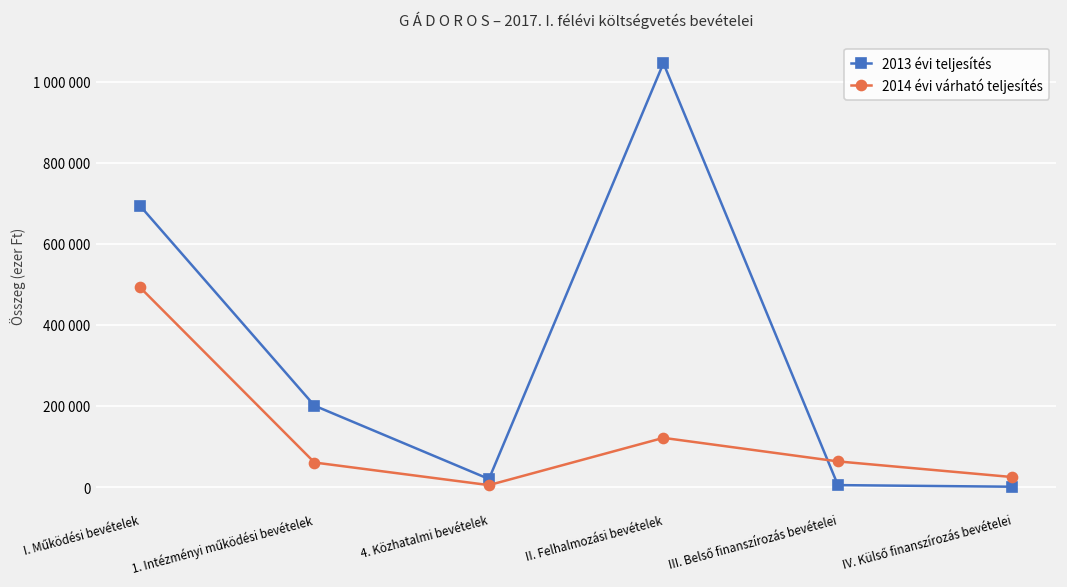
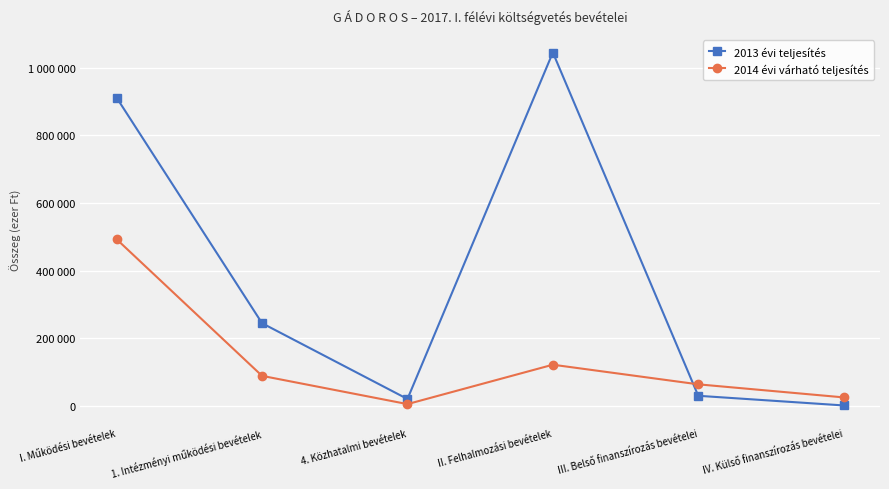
2013 évi teljesítés, I. Működési bevételek: 690000 -> 910000
2013 évi teljesítés, 1. Intézményi működési bevételek: 200000 -> 240000
2014 évi várható teljesítés, 1. Intézményi működési bevételek: 60000 -> 90000
2013 évi teljesítés, III. Belső finanszírozás bevételei: 0 -> 30000
